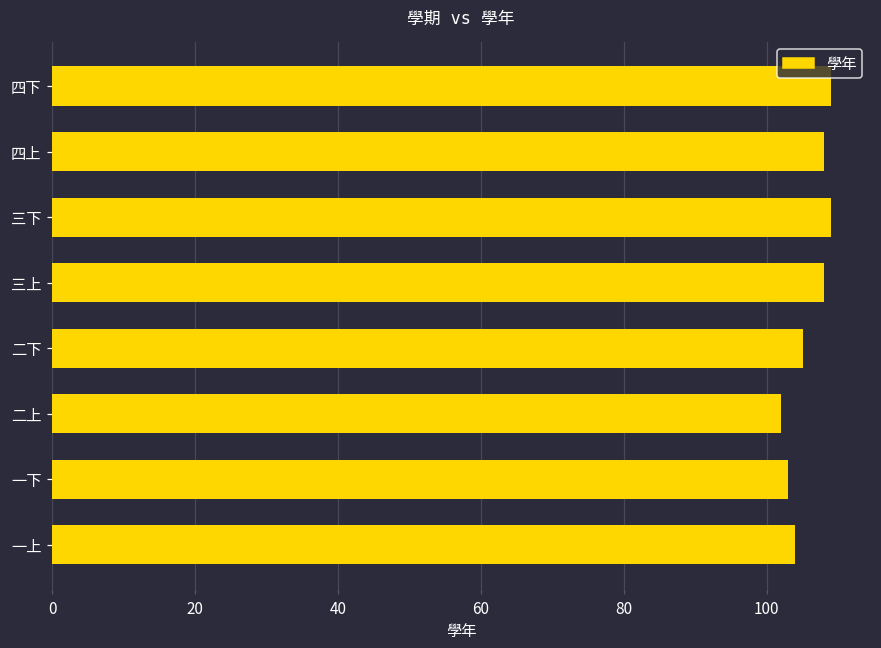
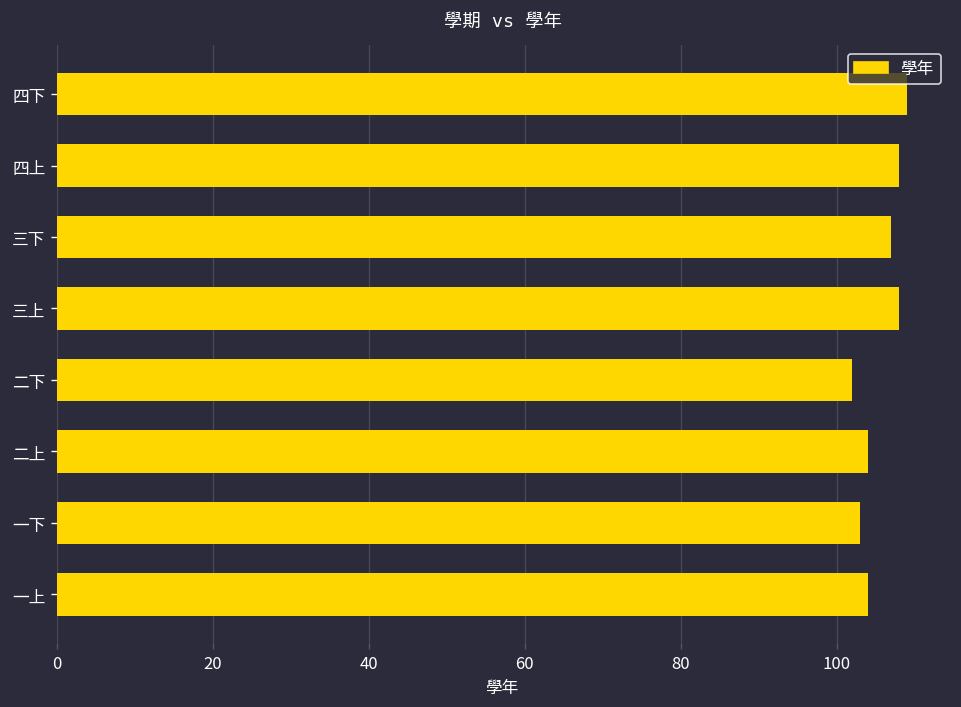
三下: 109 -> 107
二下: 105 -> 102
二上: 102 -> 104
